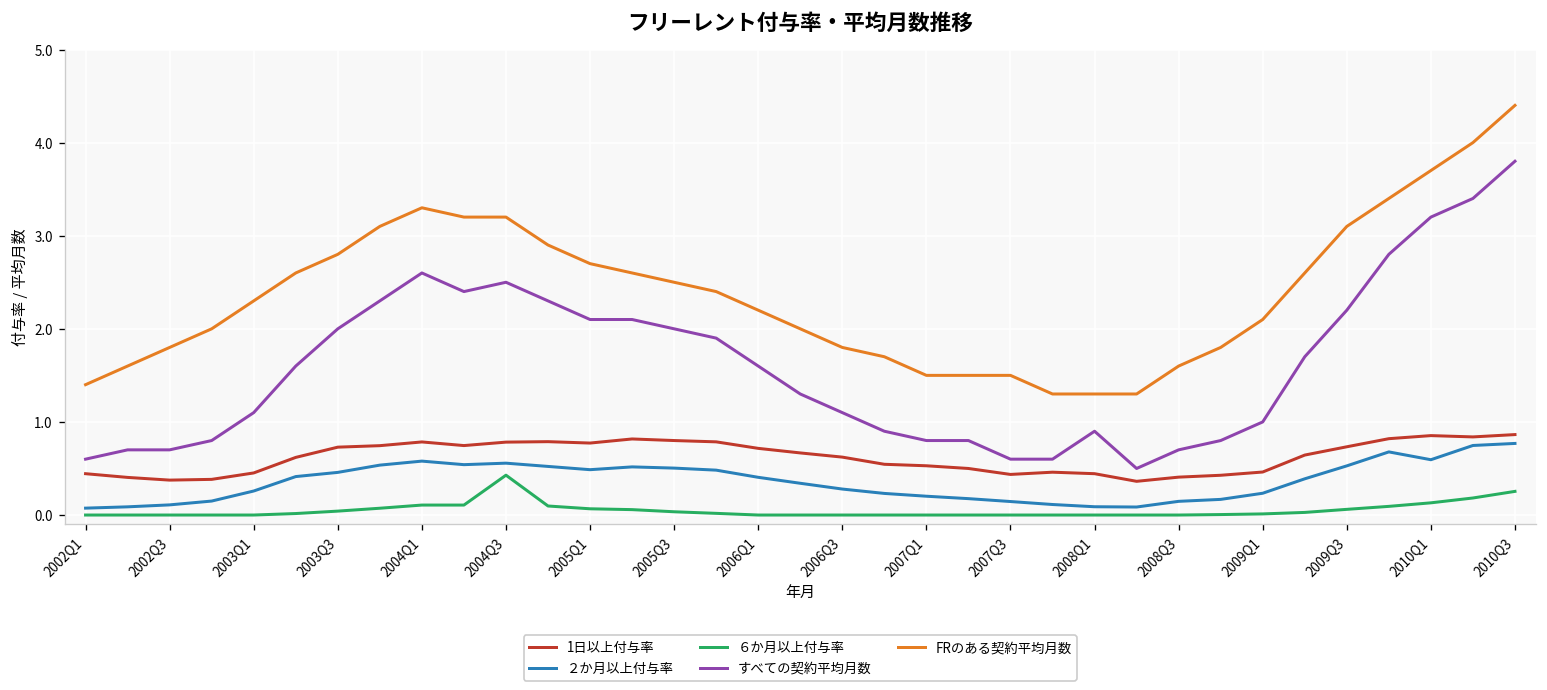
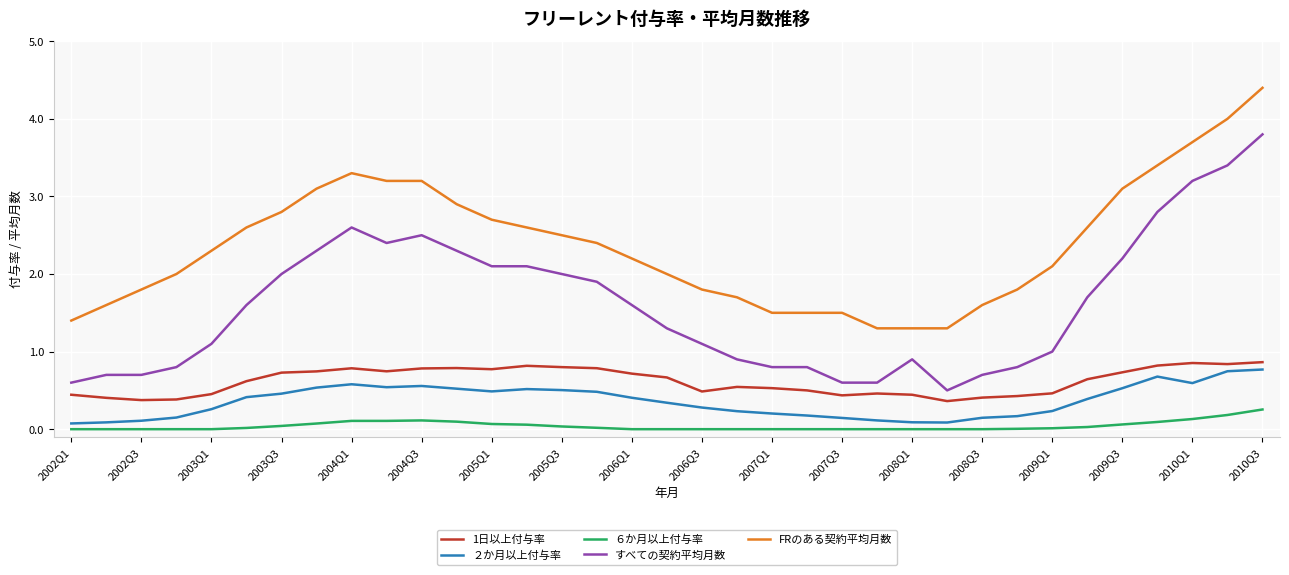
６か月以上付与率, 2004Q3: 0.4 -> 0.1
1日以上付与率, 2006Q3: 0.6 -> 0.5
